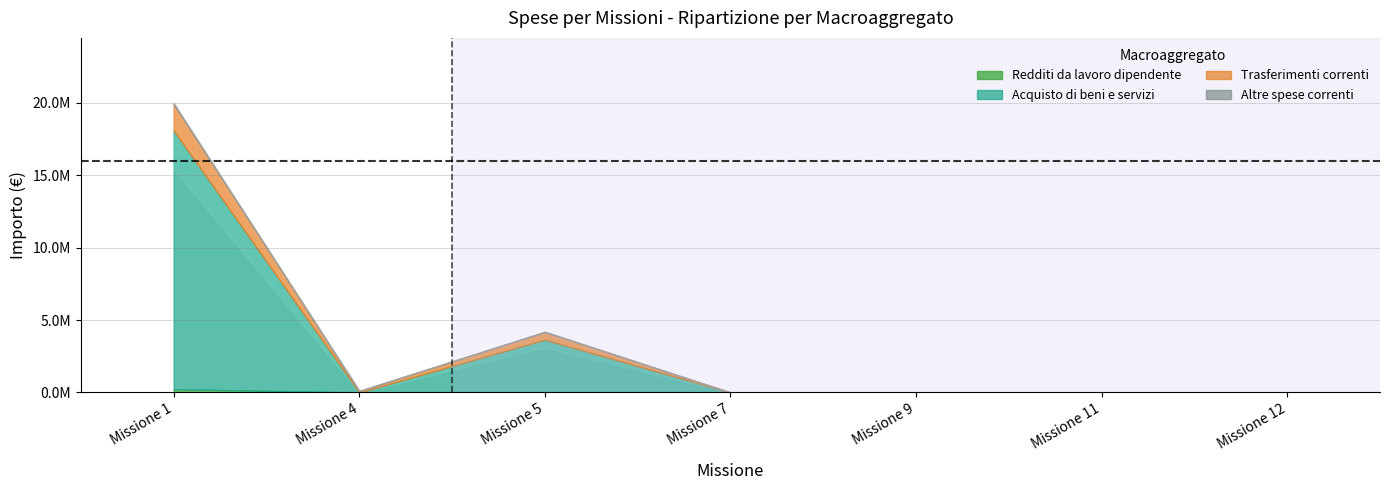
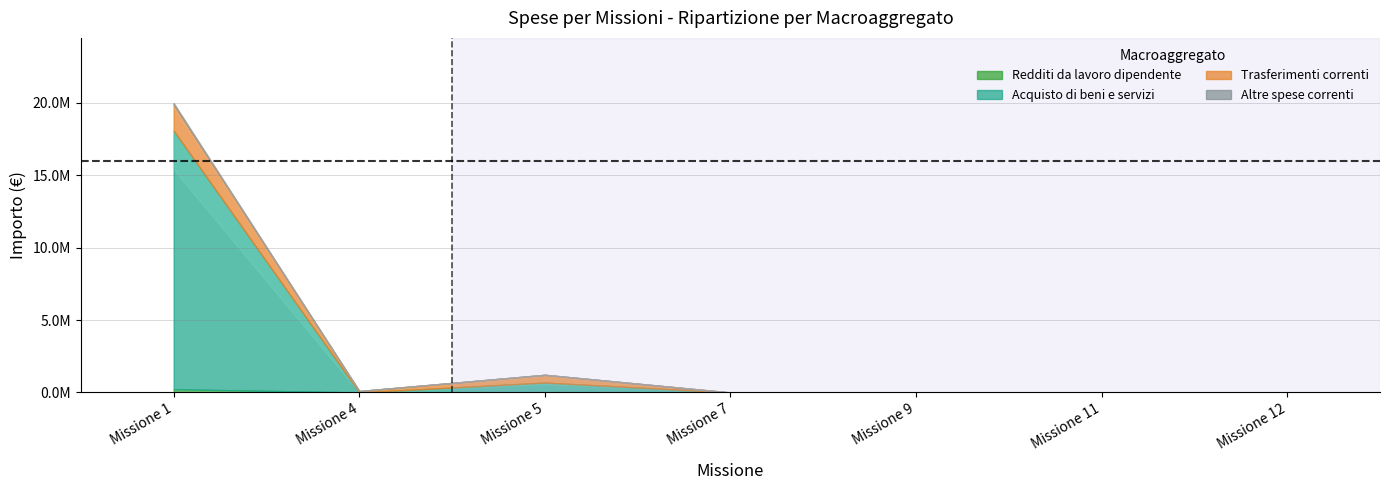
Acquisto di beni e servizi, Missione 5: 3600000 -> 700000
